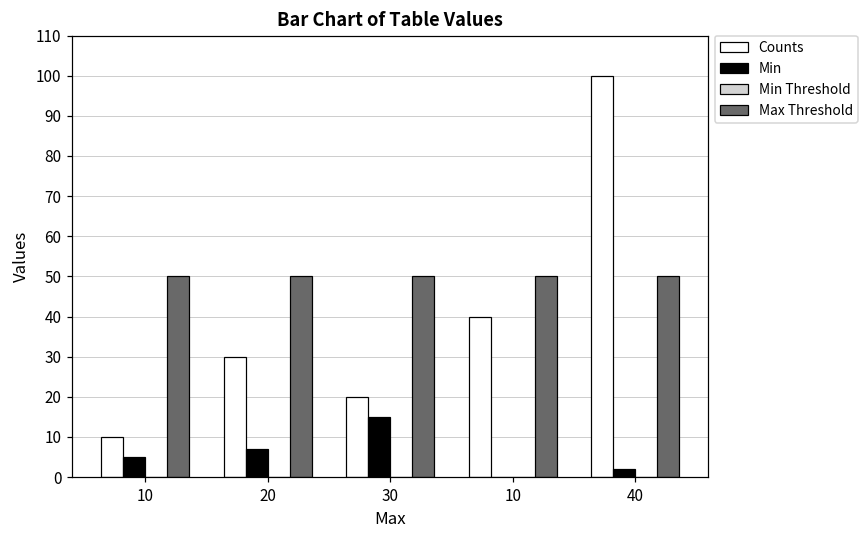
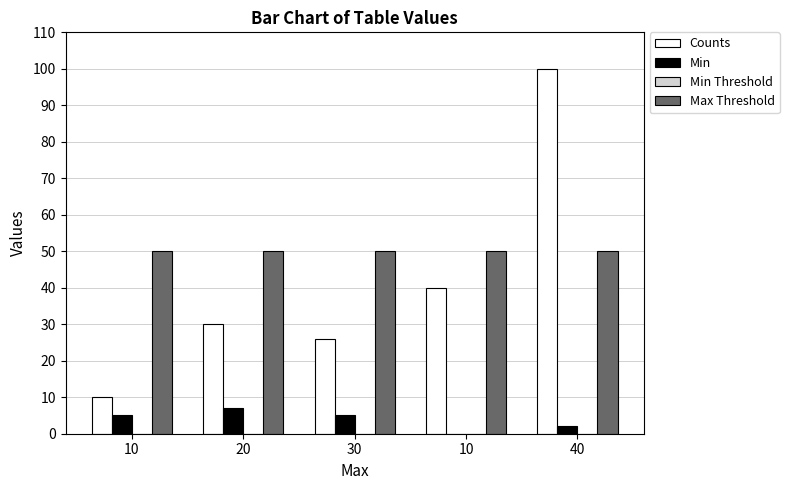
Counts, 30: 20 -> 26
Min, 30: 15 -> 5
